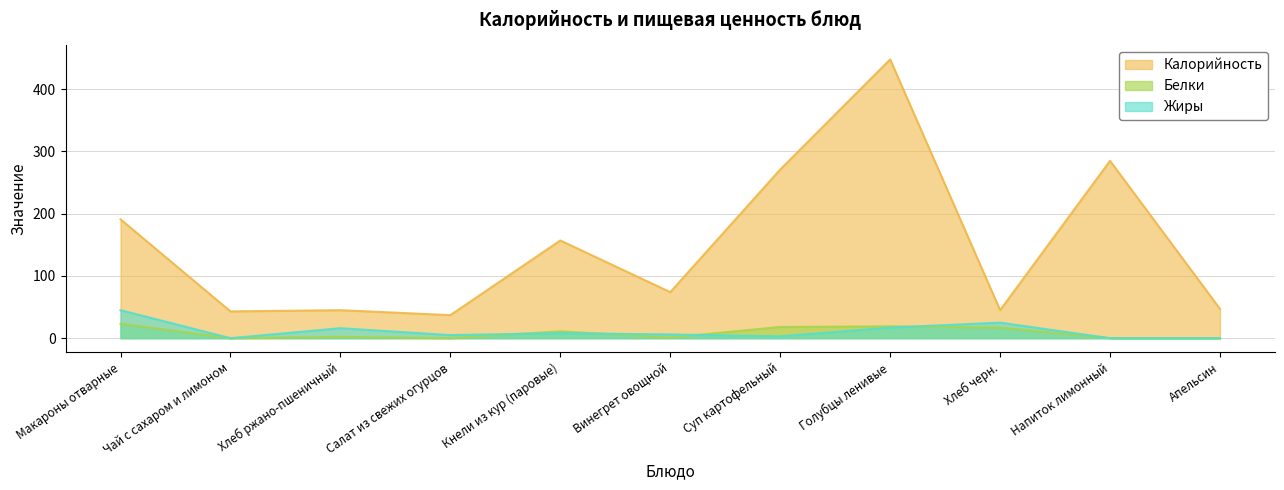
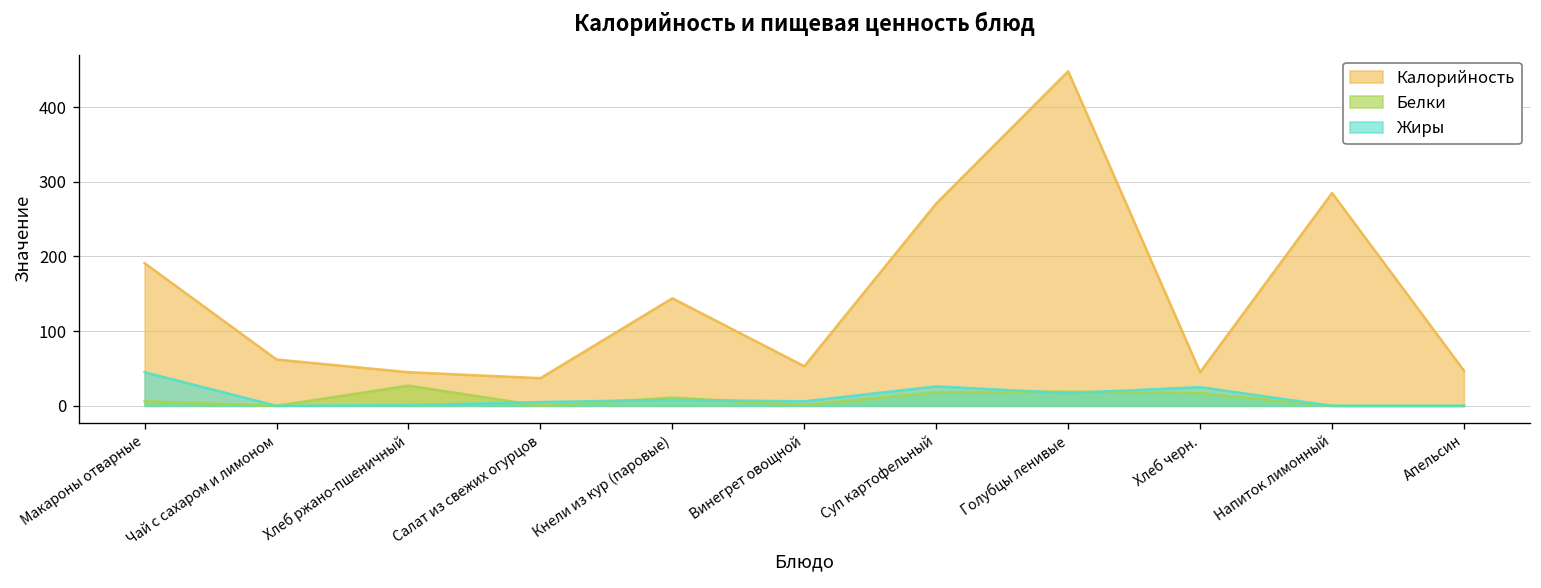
Белки, Макароны отварные: 20 -> 10
Калорийность, Чай с сахаром и лимоном: 40 -> 60
Белки, Хлеб ржано-пшеничный: 0 -> 30
Жиры, Хлеб ржано-пшеничный: 20 -> 0
Калорийность, Кнели из кур (паровые): 160 -> 140
Калорийность, Винегрет овощной: 70 -> 50
Жиры, Суп картофельный: 0 -> 30
